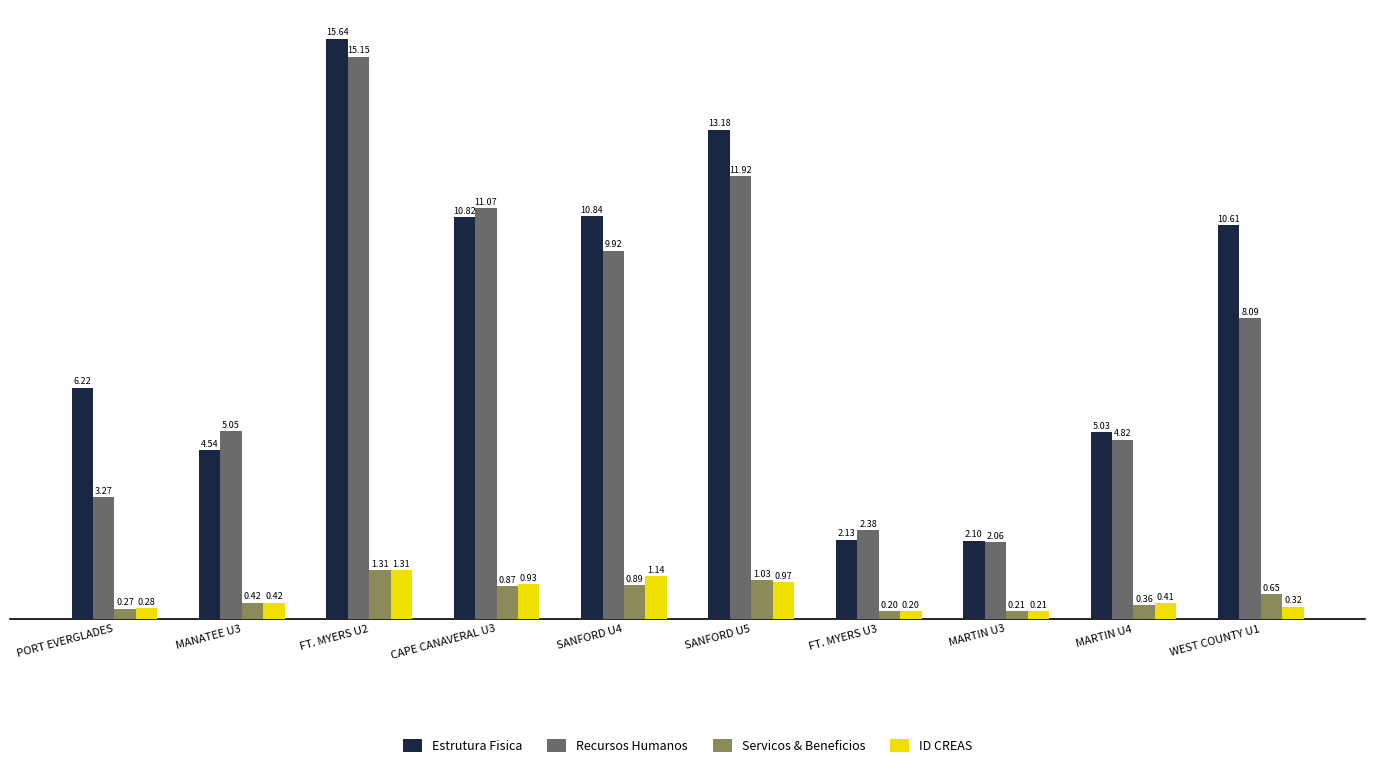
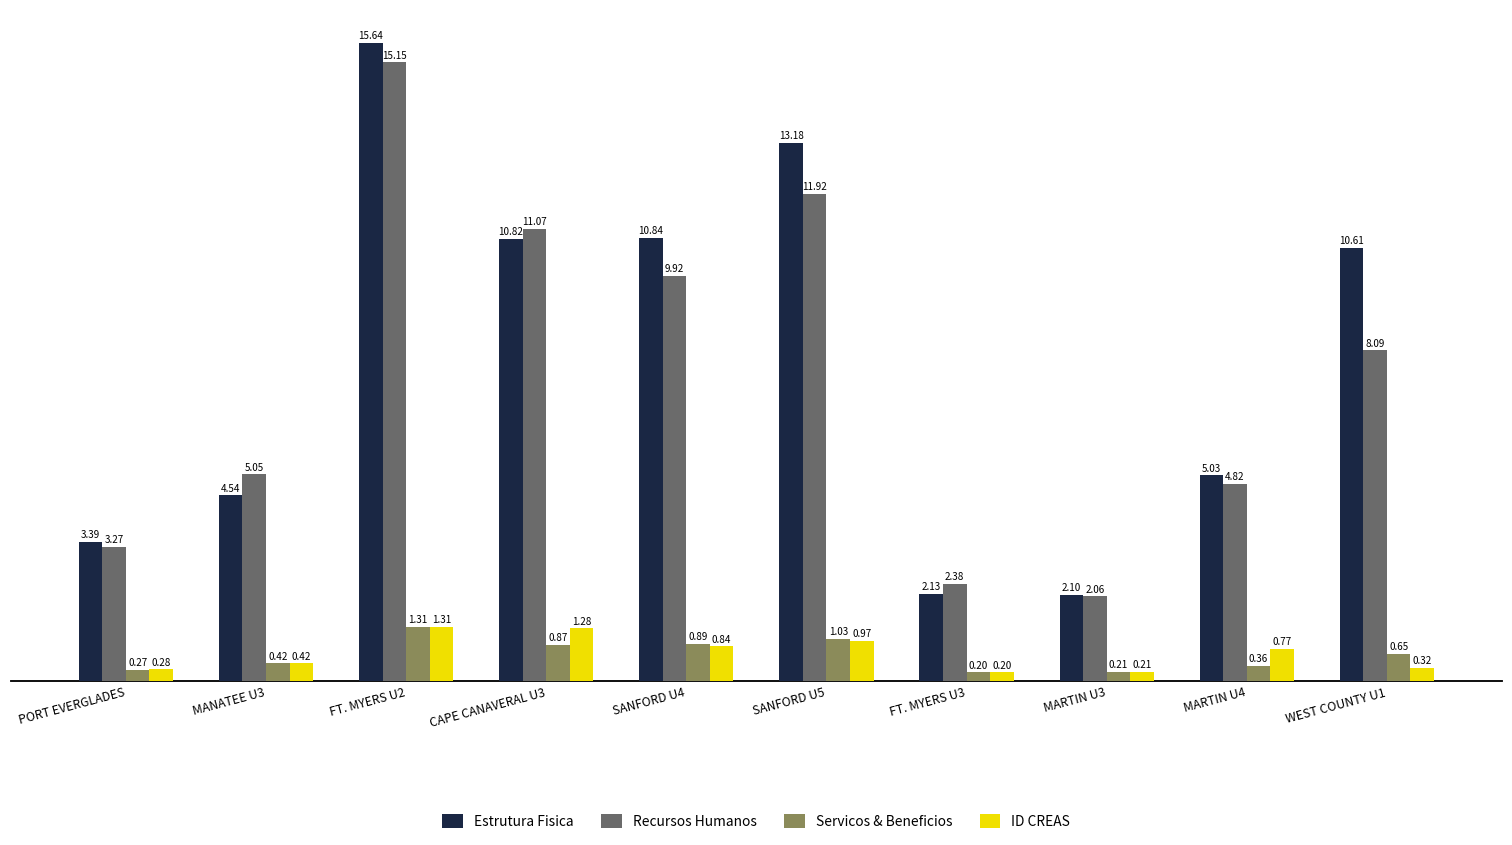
Estrutura Fisica, PORT EVERGLADES: 6.22 -> 3.39
ID CREAS, CAPE CANAVERAL U3: 0.93 -> 1.28
ID CREAS, SANFORD U4: 1.14 -> 0.84
ID CREAS, MARTIN U4: 0.41 -> 0.77
